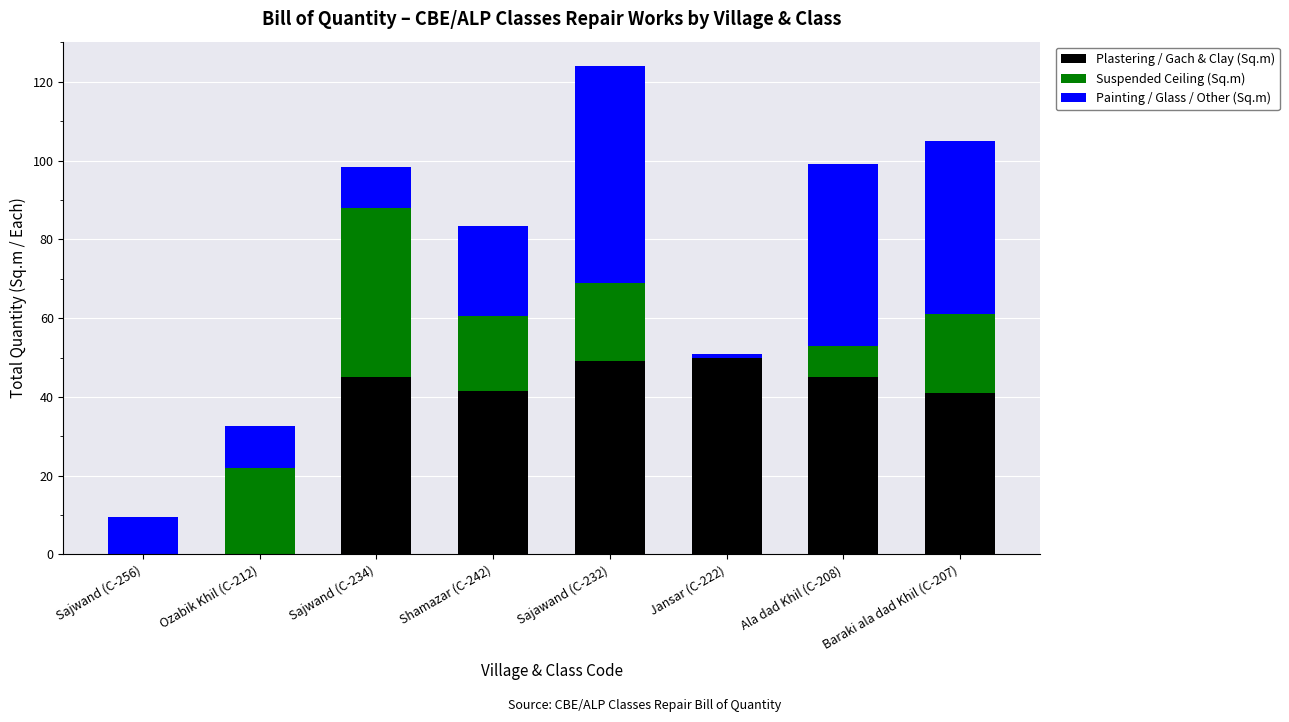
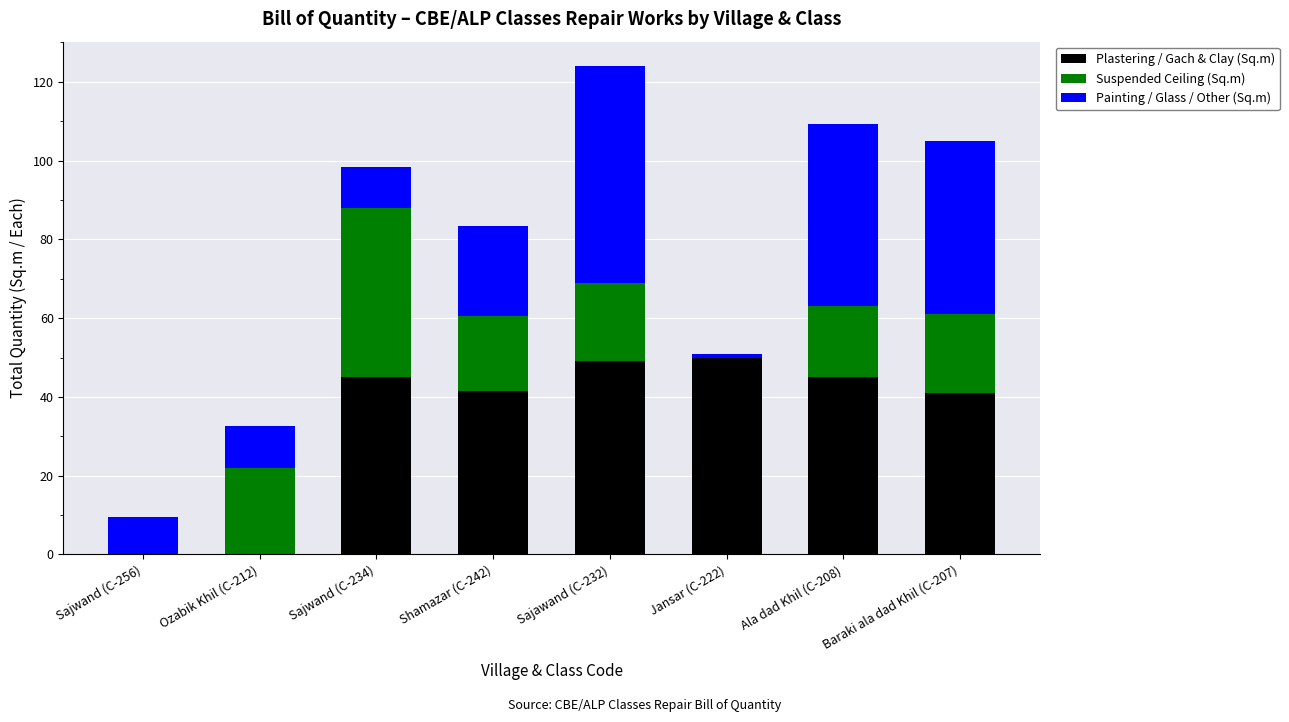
Suspended Ceiling (Sq.m), Ala dad Khil (C-208): 8 -> 18
